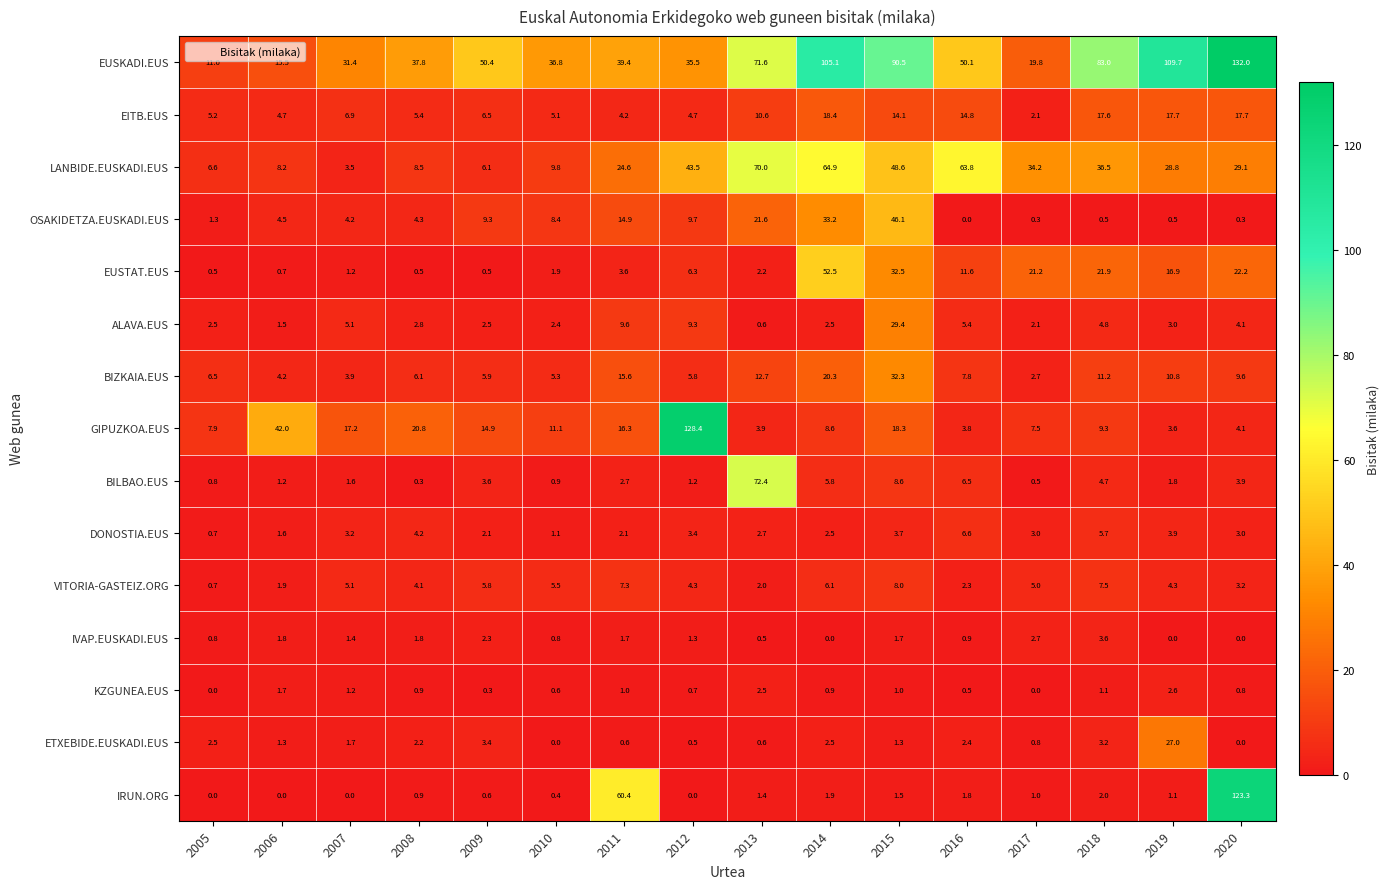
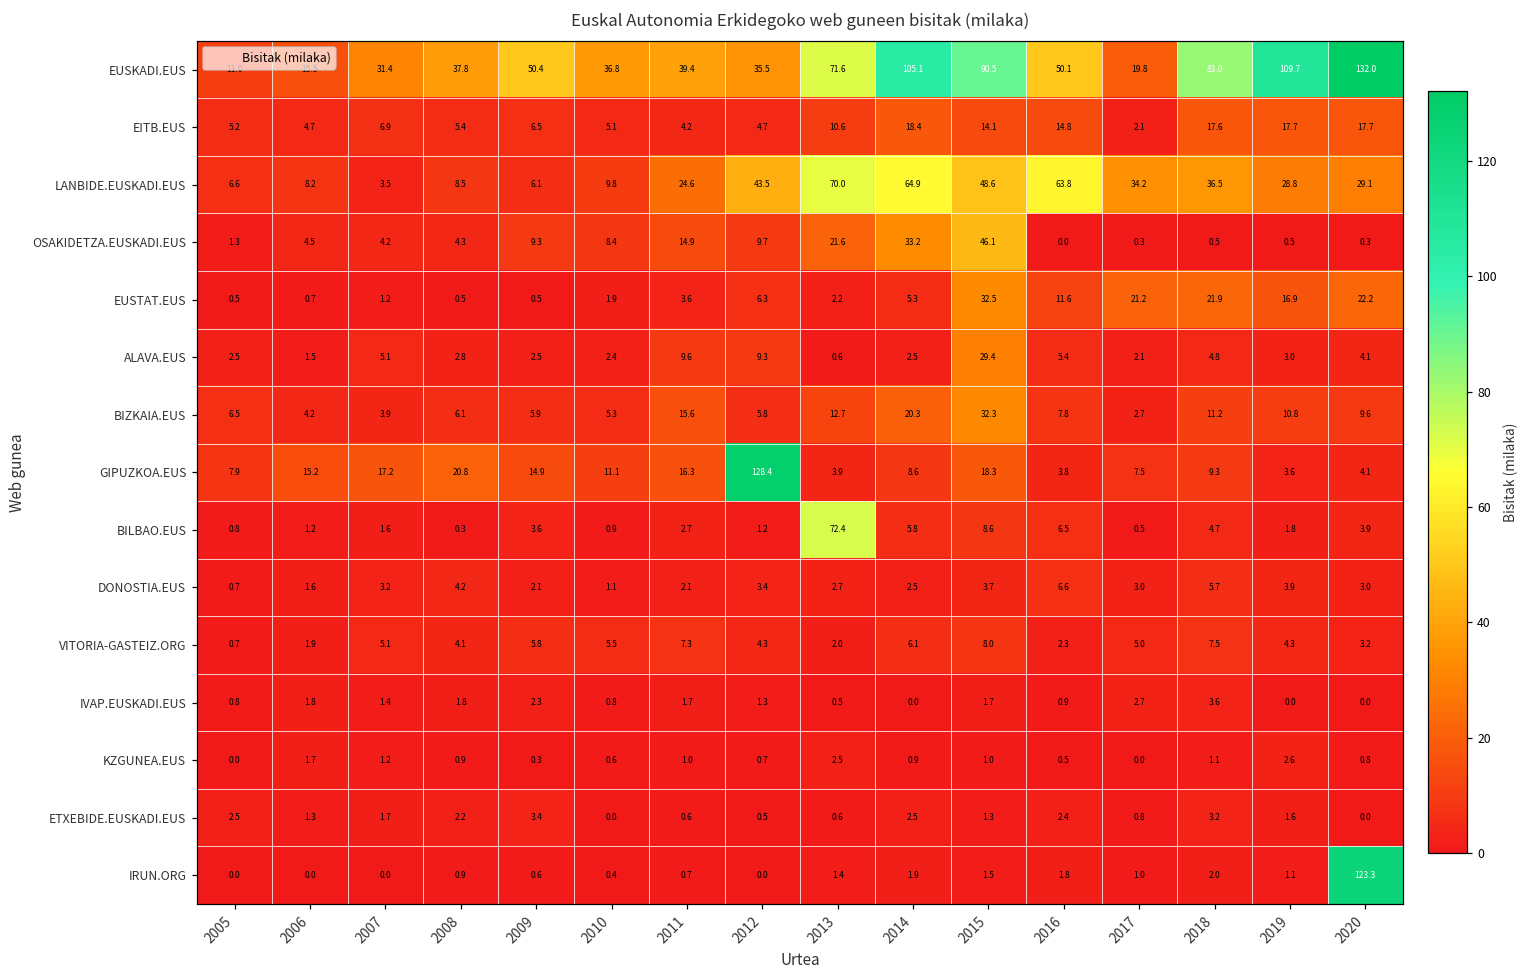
EUSTAT.EUS, 2014: 52.5 -> 5.3
GIPUZKOA.EUS, 2006: 42.0 -> 15.2
ETXEBIDE.EUSKADI.EUS, 2019: 27.0 -> 1.6
IRUN.ORG, 2011: 60.4 -> 0.7
